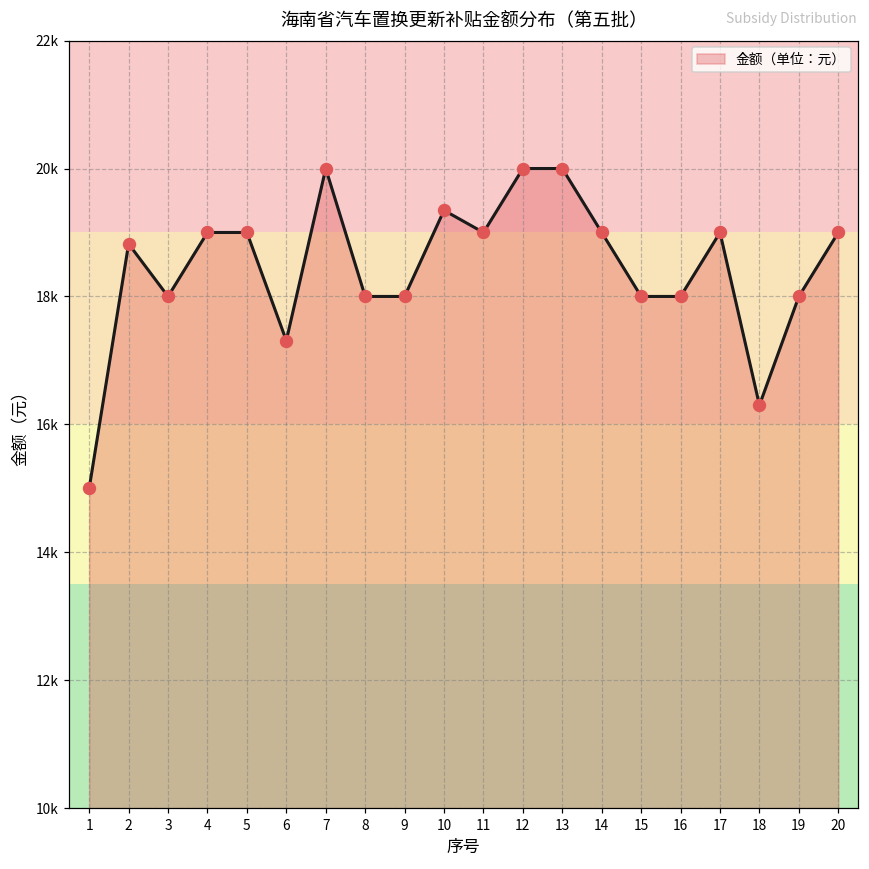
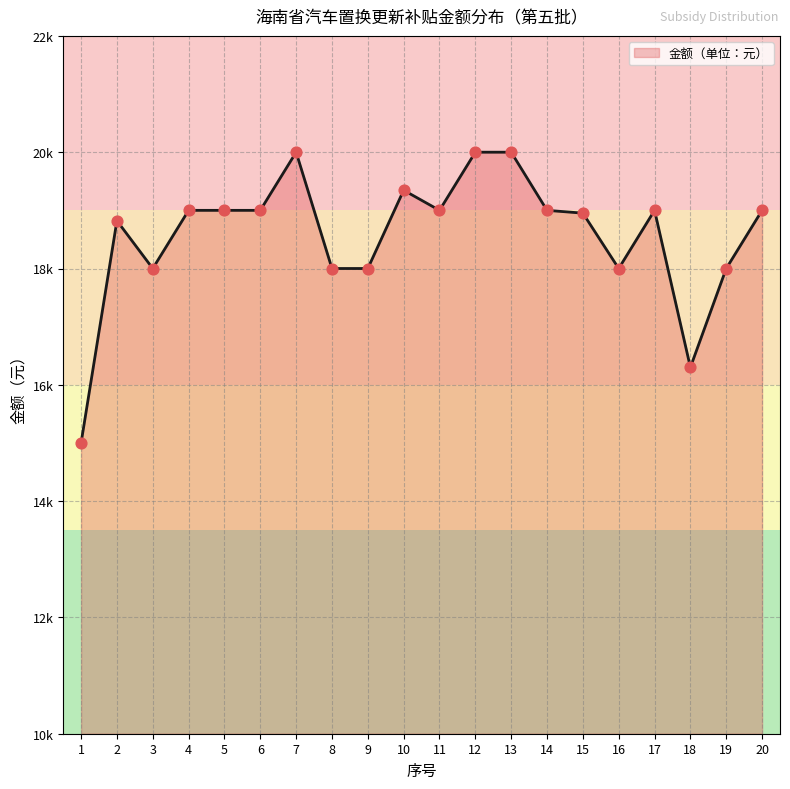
6: 17300 -> 19000
15: 18000 -> 19000
